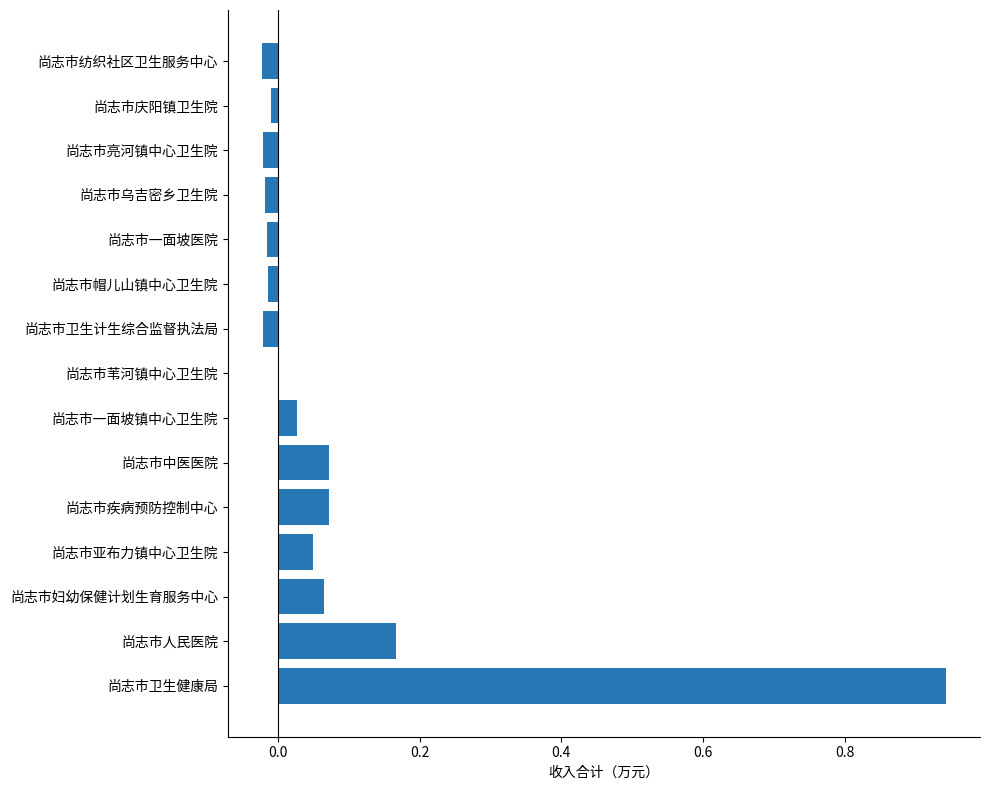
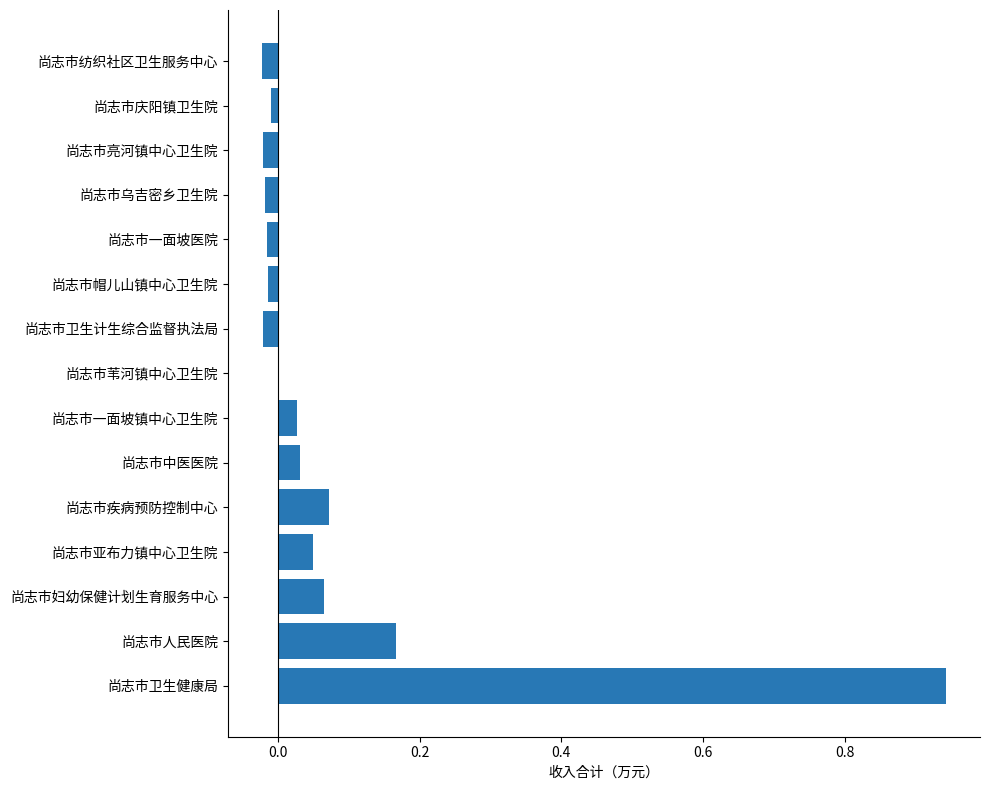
尚志市中医医院: 0.07 -> 0.03
